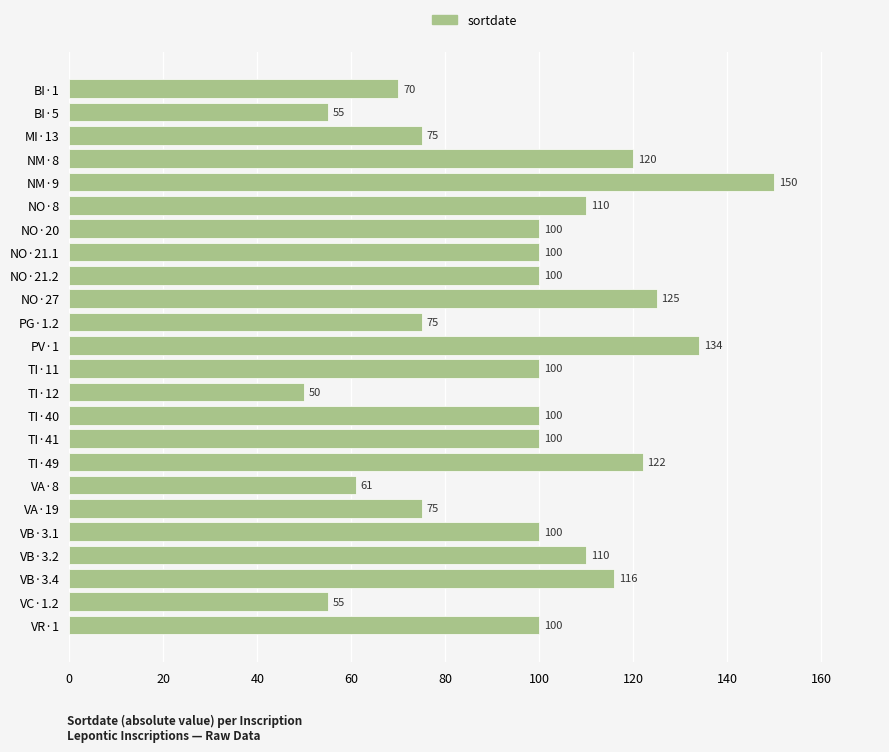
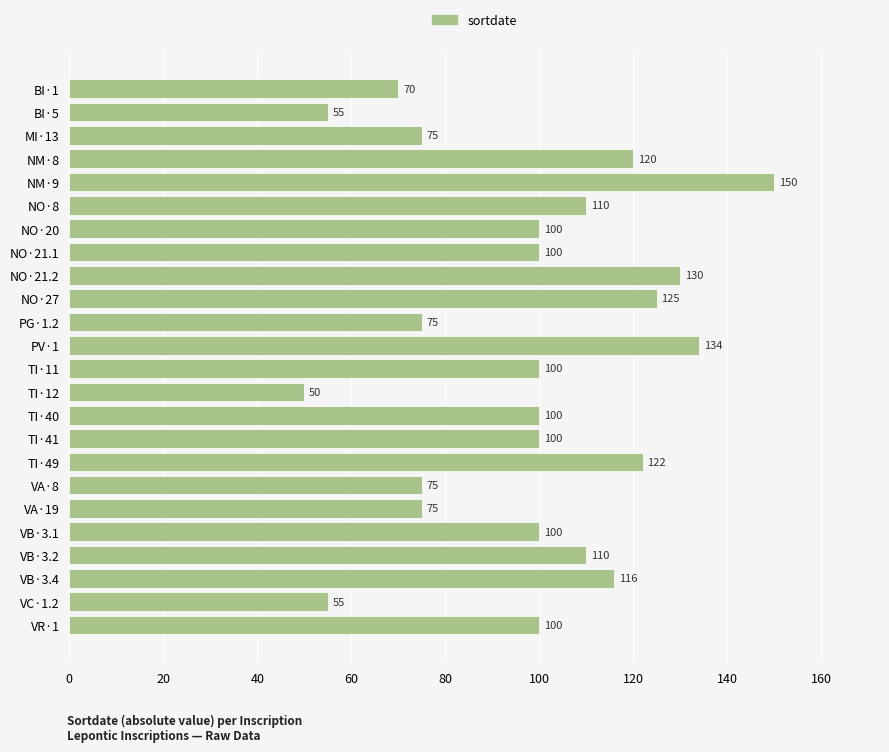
NO·21.2: 100 -> 130
VA·8: 61 -> 75
